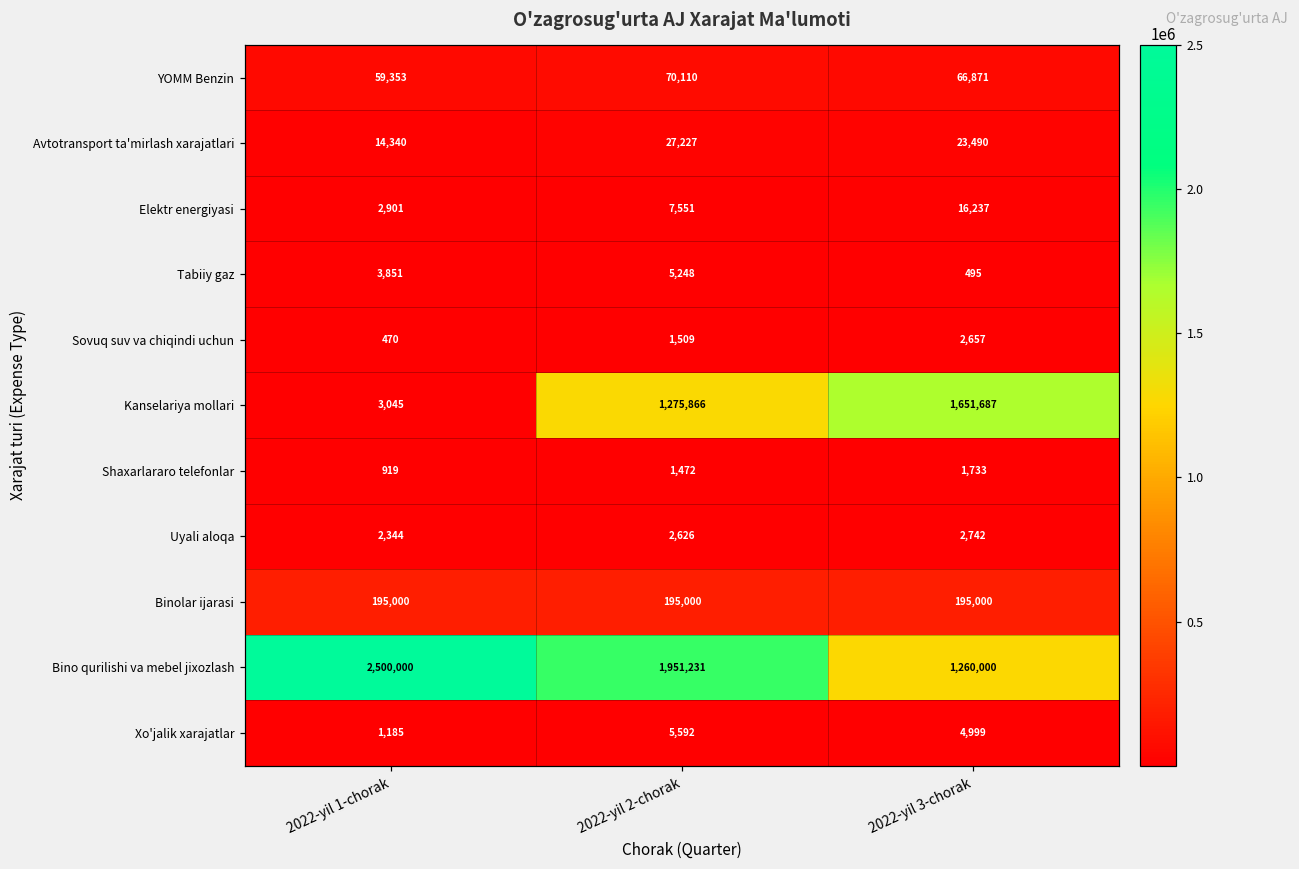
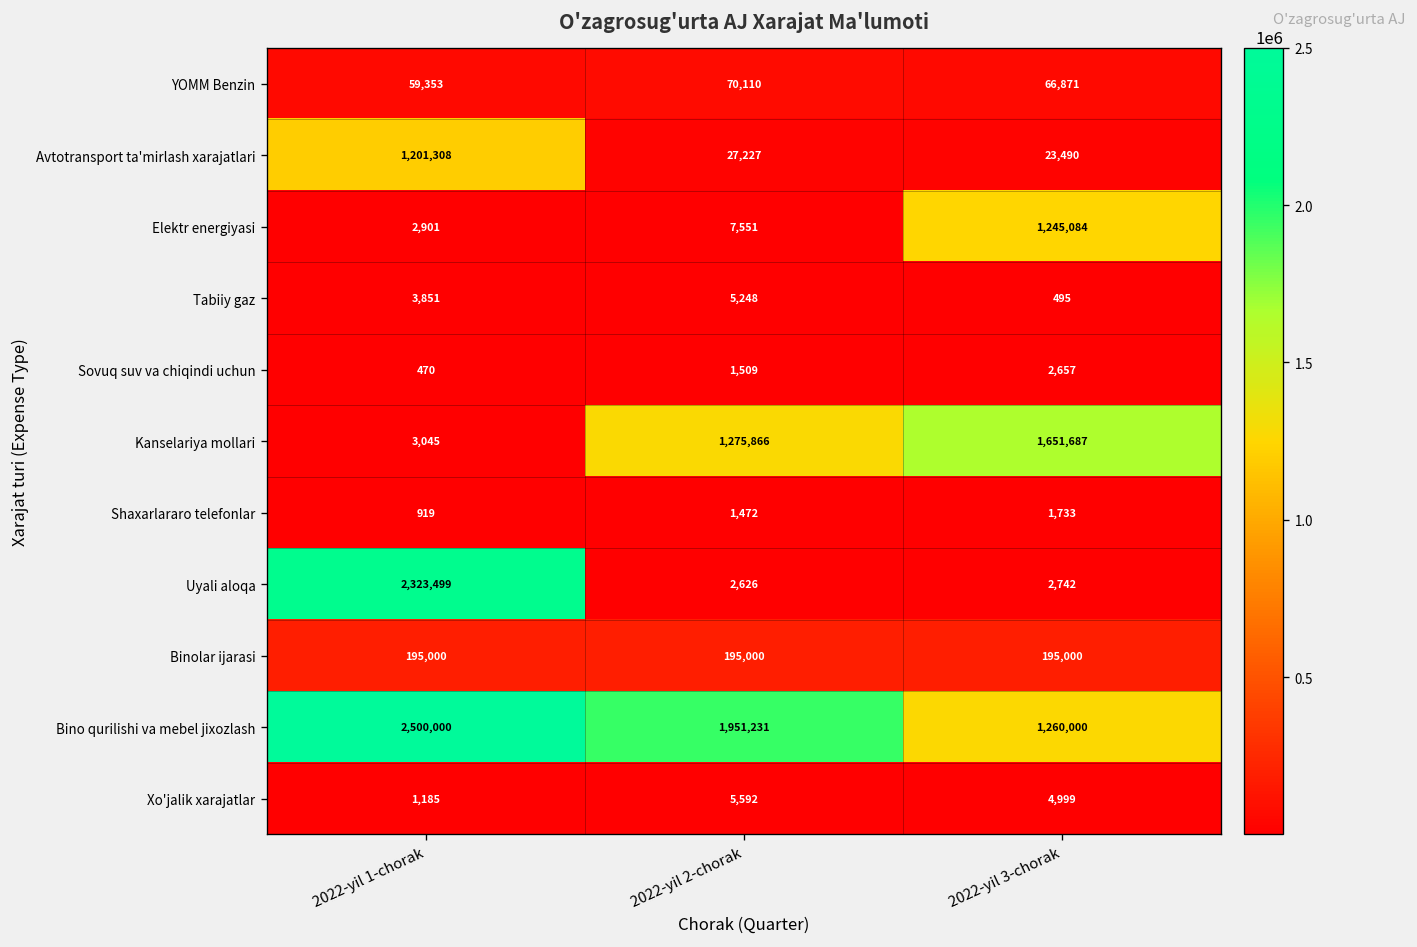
Avtotransport ta'mirlash xarajatlari, 2022-yil 1-chorak: 14,340 -> 1,201,308
Elektr energiyasi, 2022-yil 3-chorak: 16,237 -> 1,245,084
Uyali aloqa, 2022-yil 1-chorak: 2,344 -> 2,323,499
